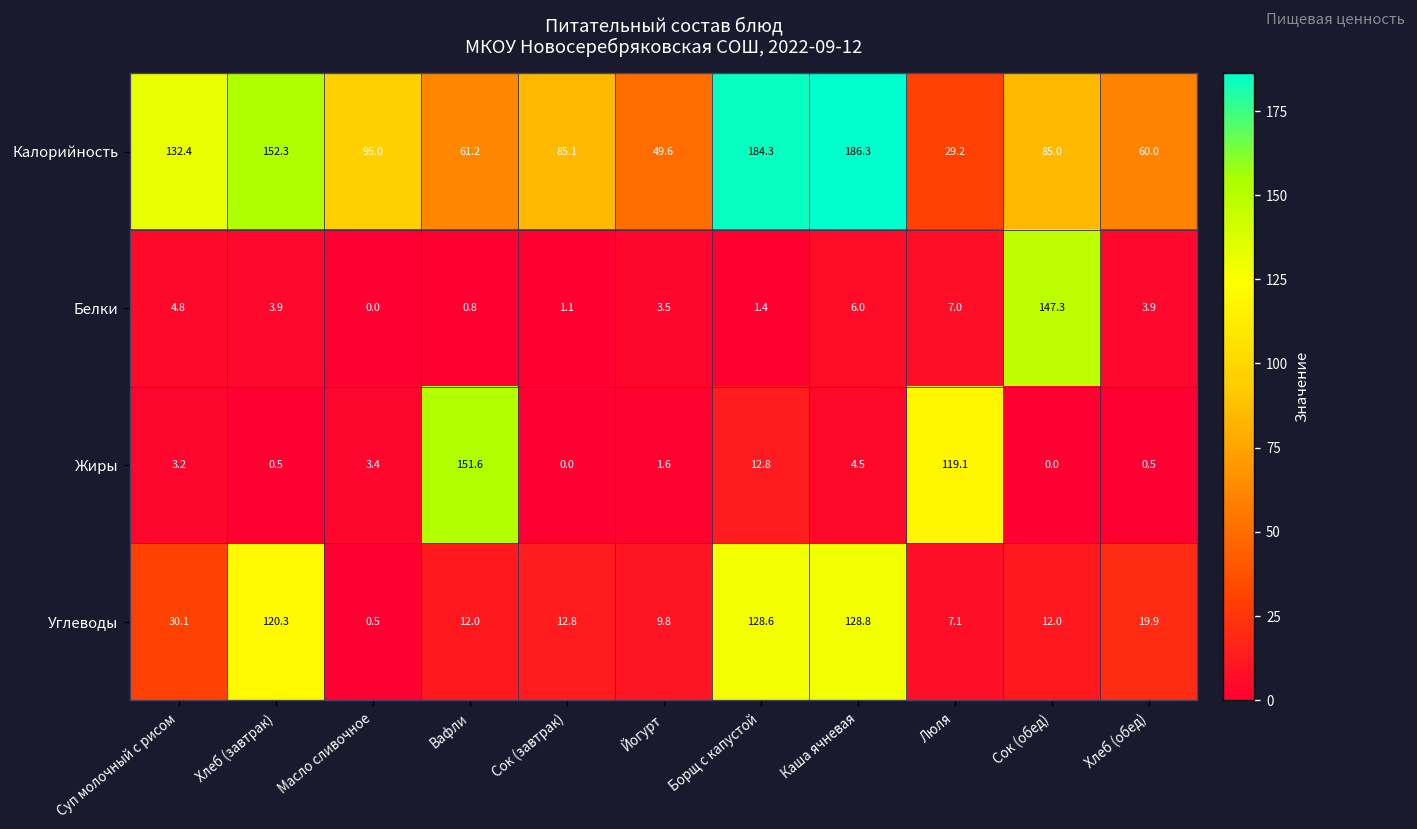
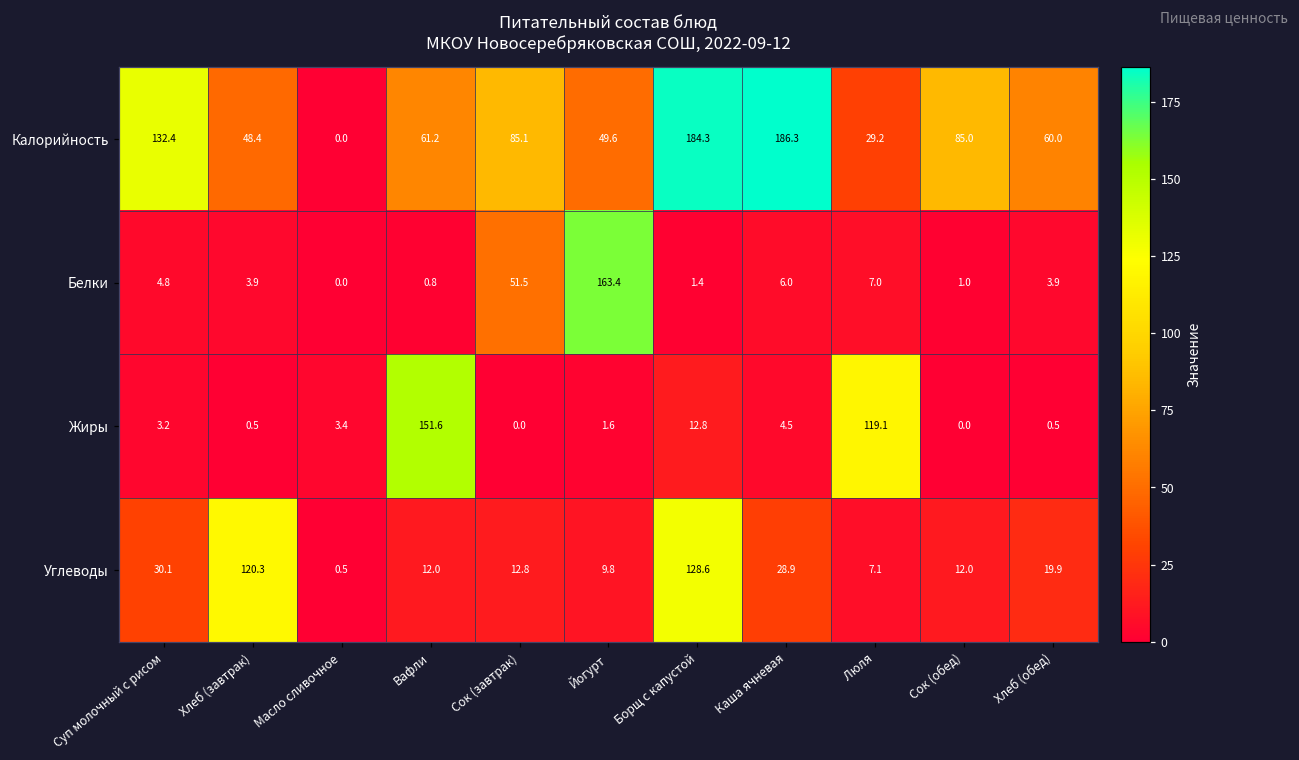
Калорийность, Хлеб (завтрак): 152.3 -> 48.4
Калорийность, Масло сливочное: 95.0 -> 0.0
Белки, Сок (завтрак): 1.1 -> 51.5
Белки, Йогурт: 3.5 -> 163.4
Белки, Сок (обед): 147.3 -> 1.0
Углеводы, Каша ячневая: 128.8 -> 28.9
